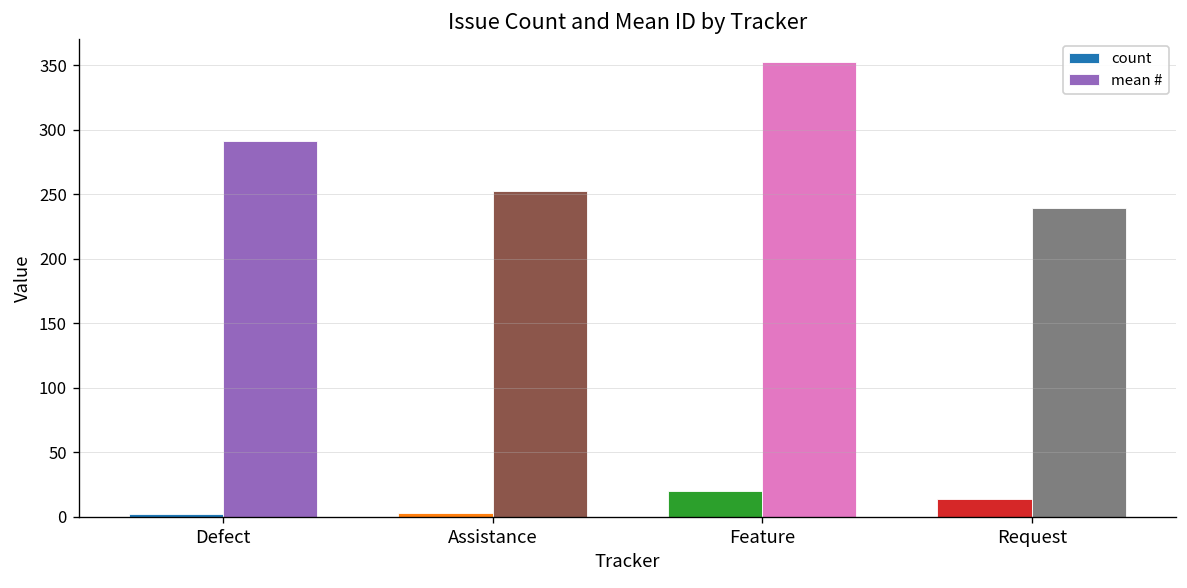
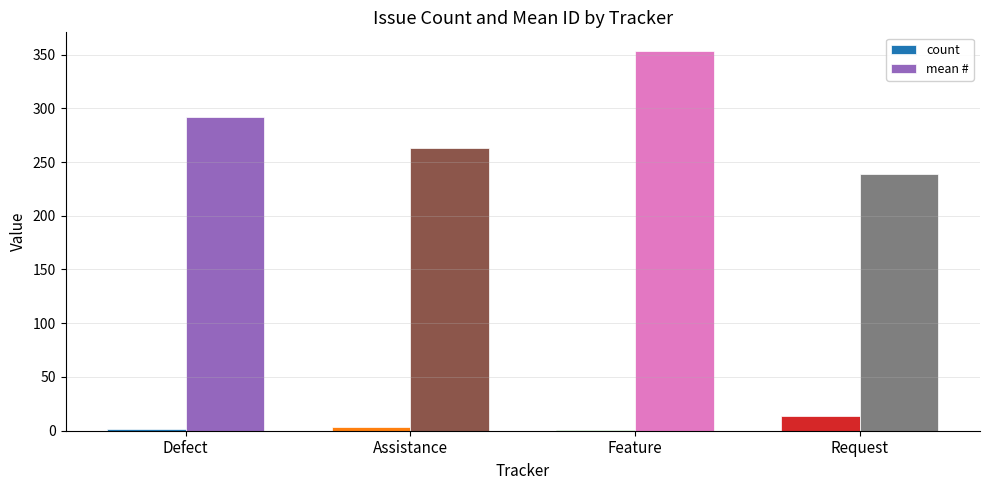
mean #, Assistance: 252 -> 263
count, Feature: 20 -> 1
